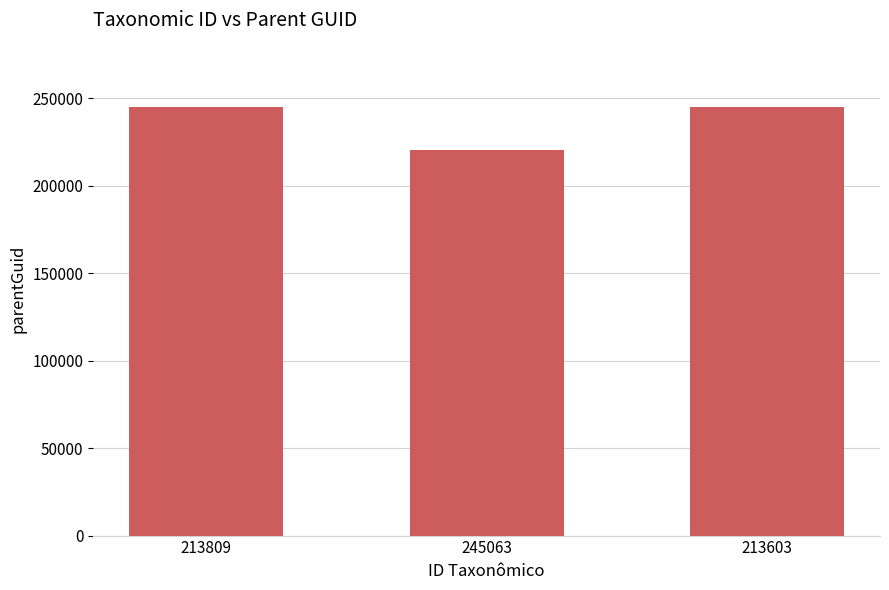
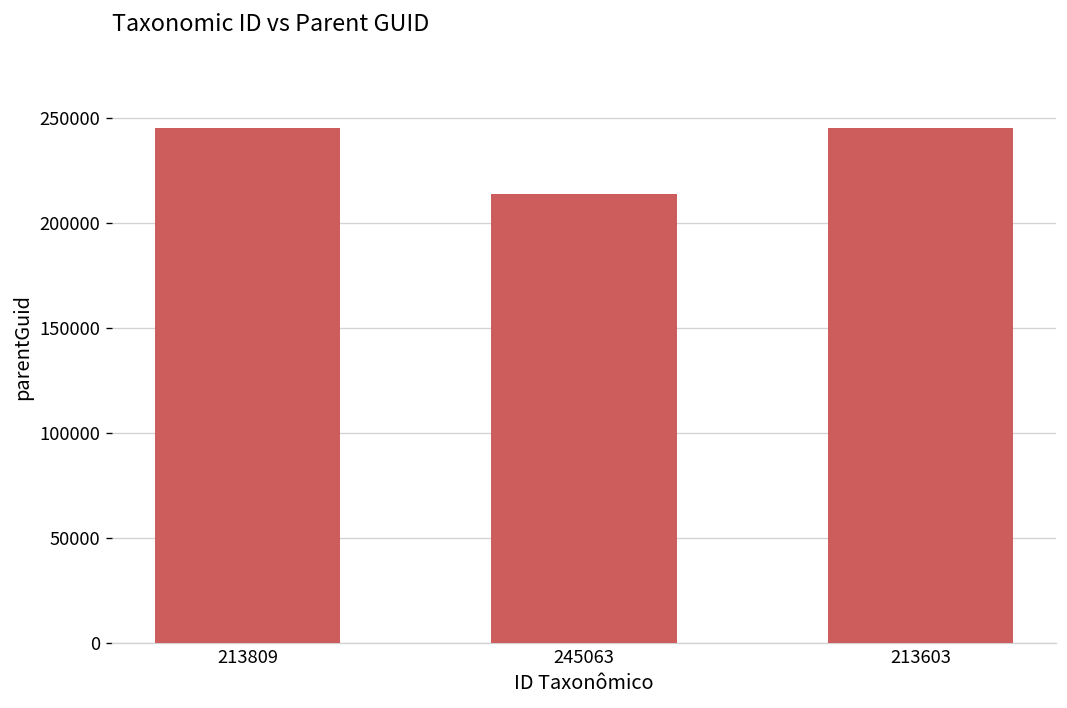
245063: 221000 -> 214000
